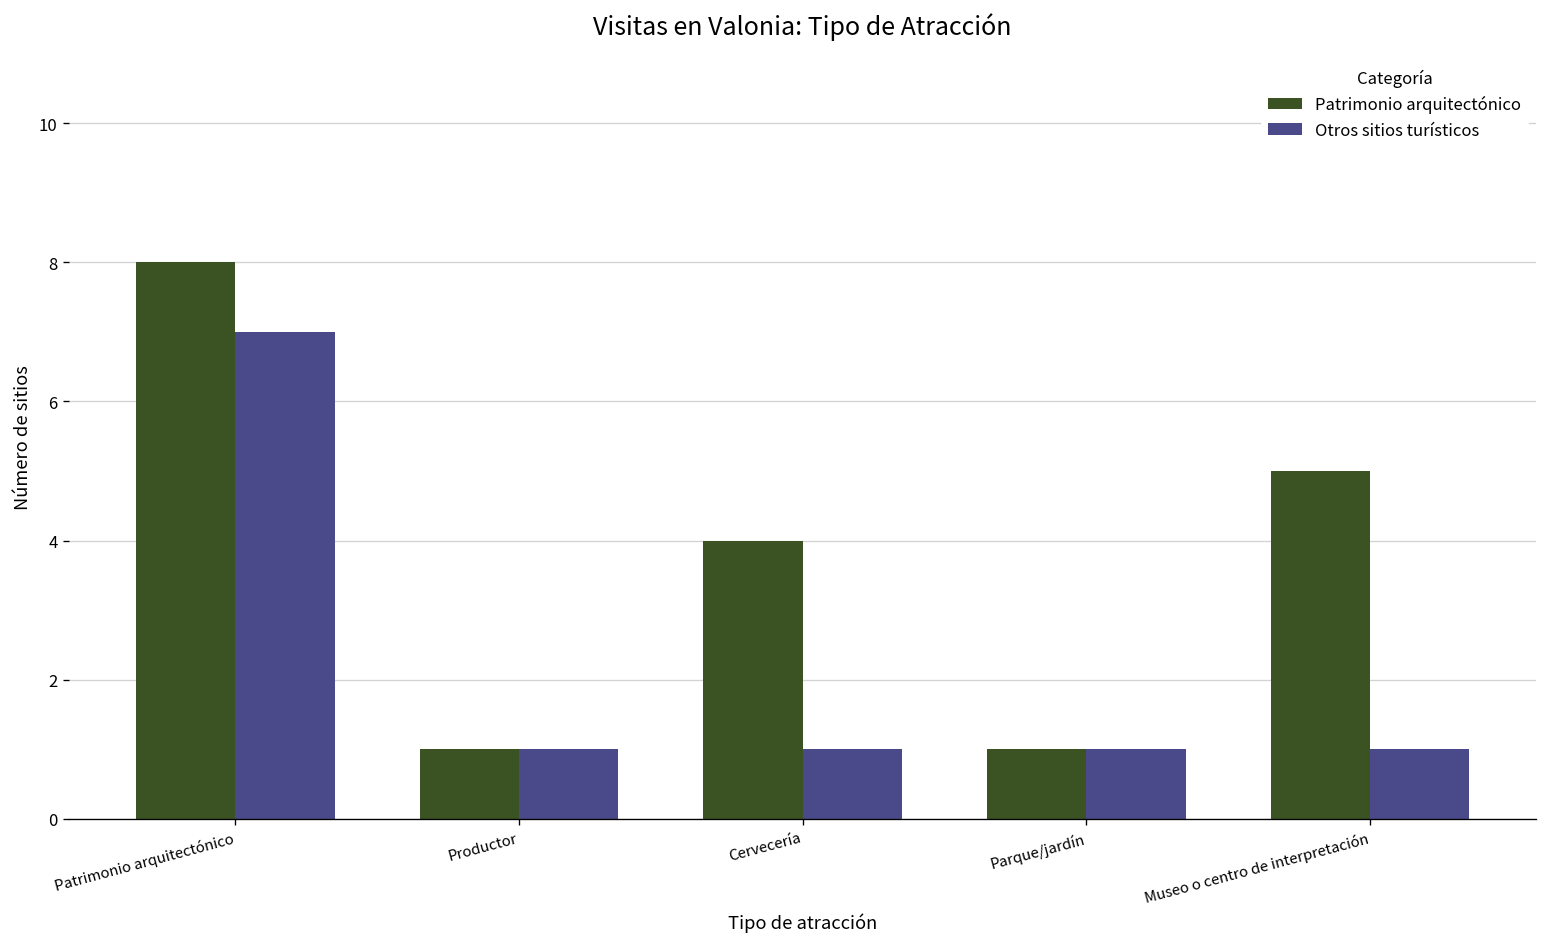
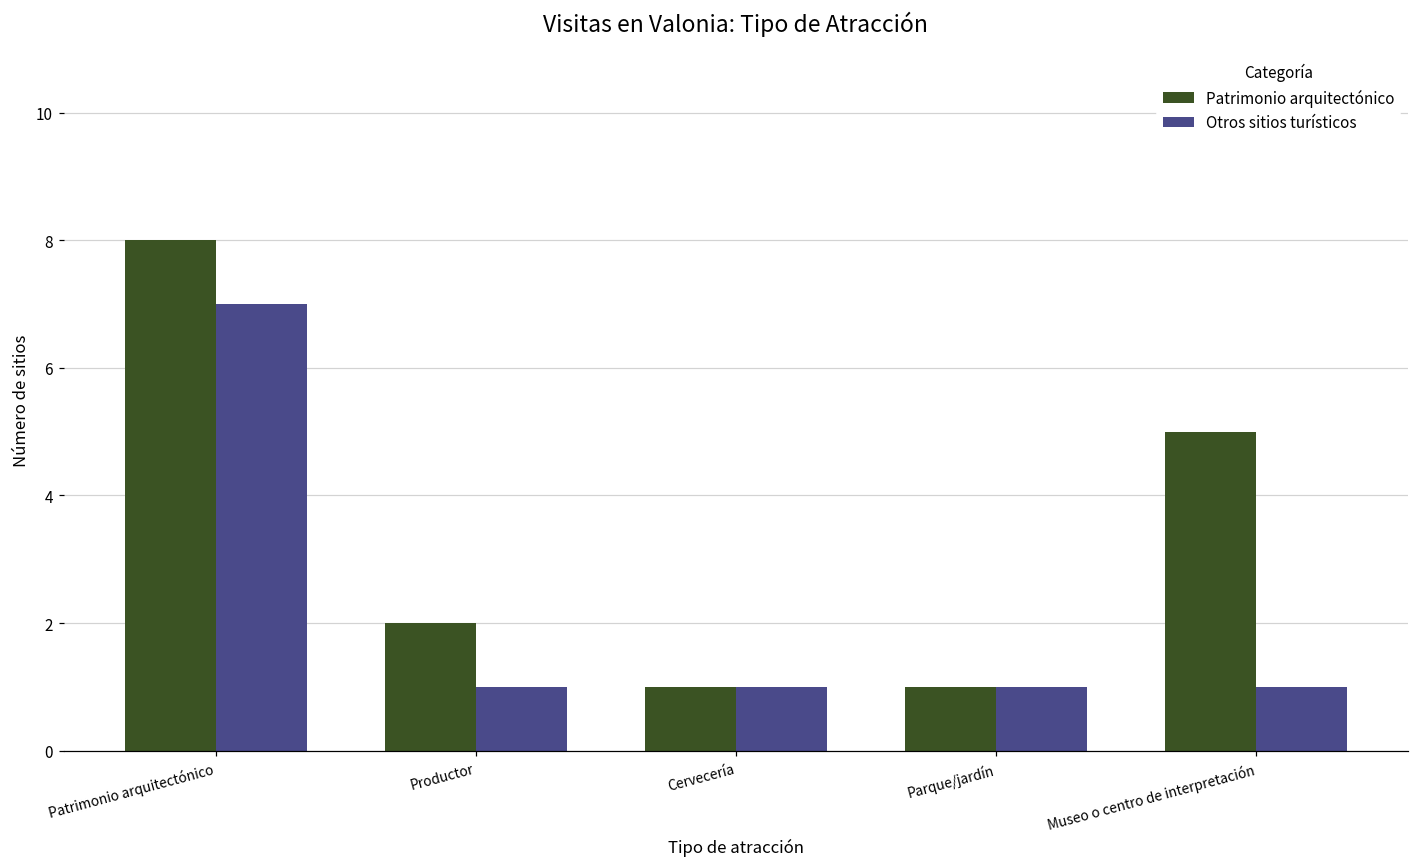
Patrimonio arquitectónico, Productor: 1 -> 2
Patrimonio arquitectónico, Cervecería: 4 -> 1
